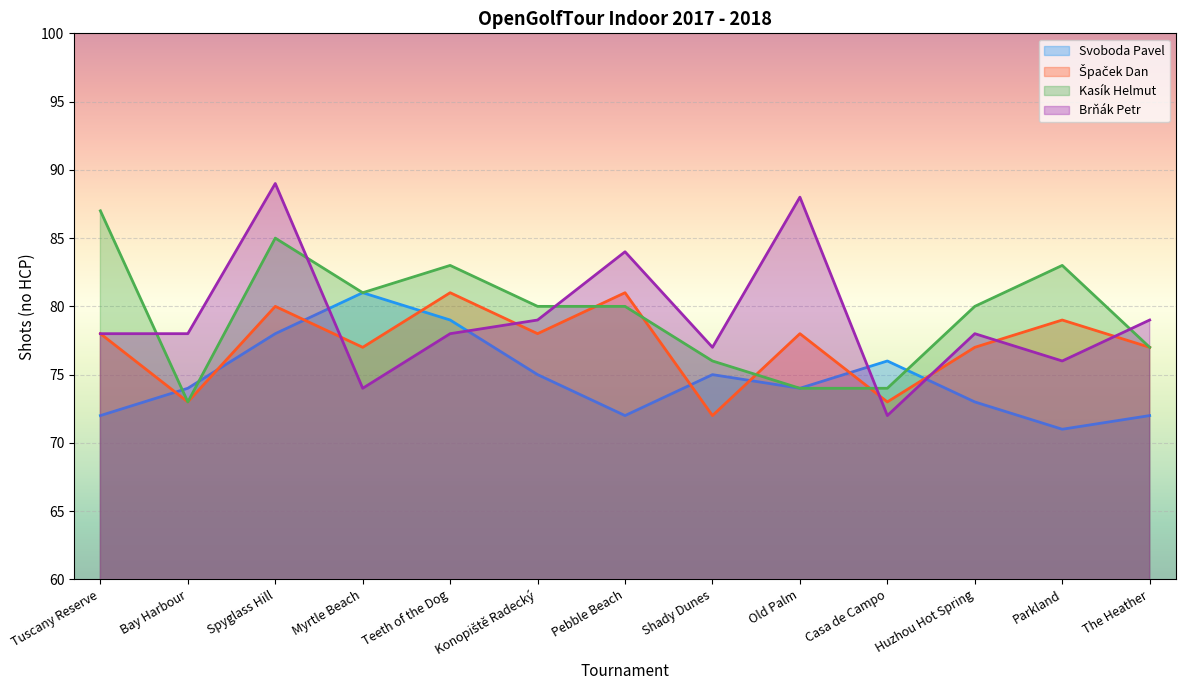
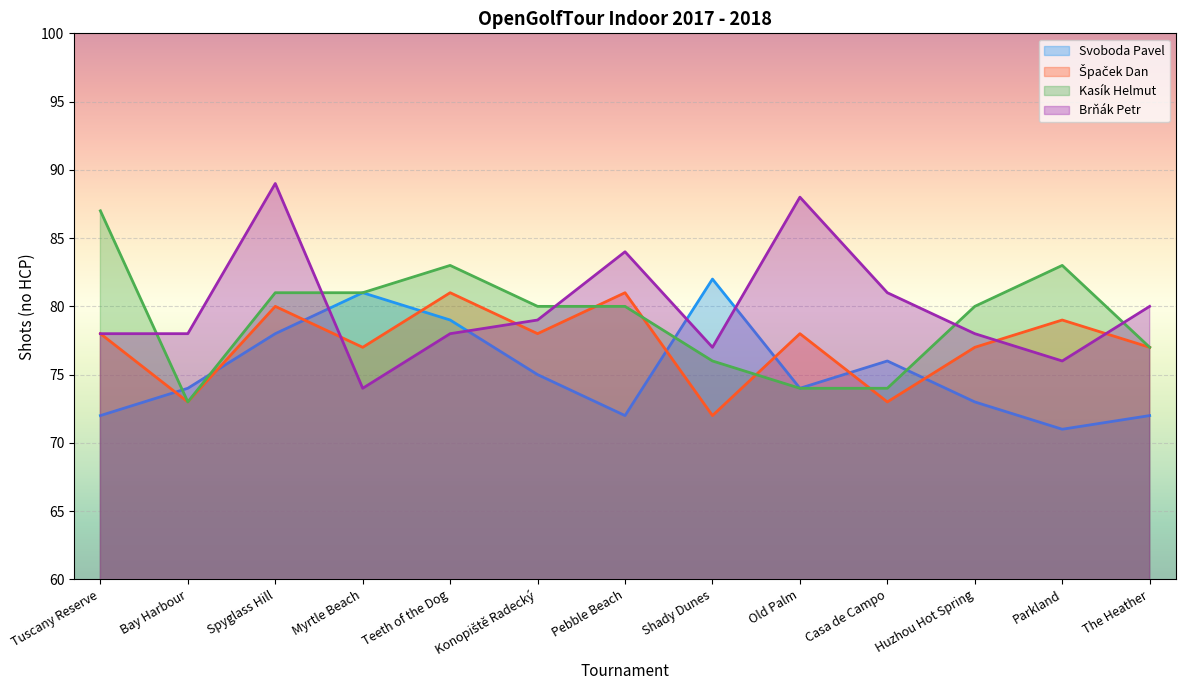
Kasík Helmut, Spyglass Hill: 85 -> 81
Svoboda Pavel, Shady Dunes: 75 -> 82
Brňák Petr, Casa de Campo: 72 -> 81
Brňák Petr, The Heather: 79 -> 80
